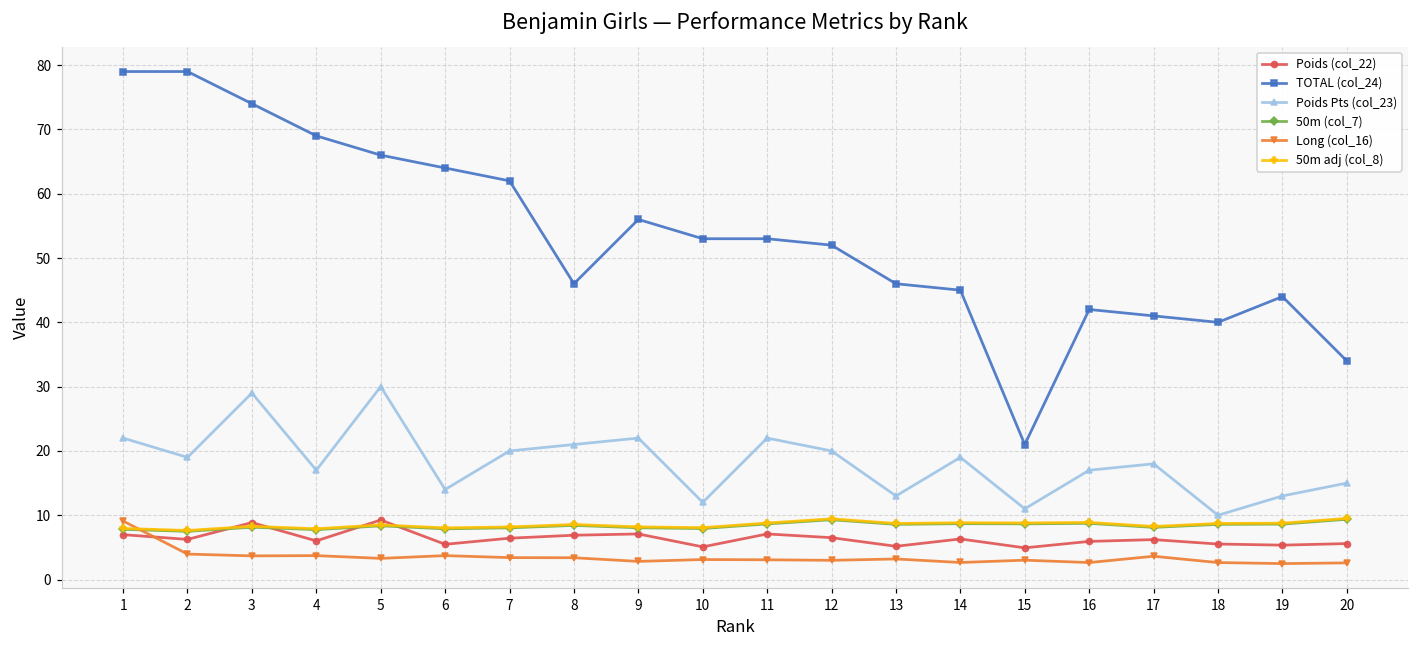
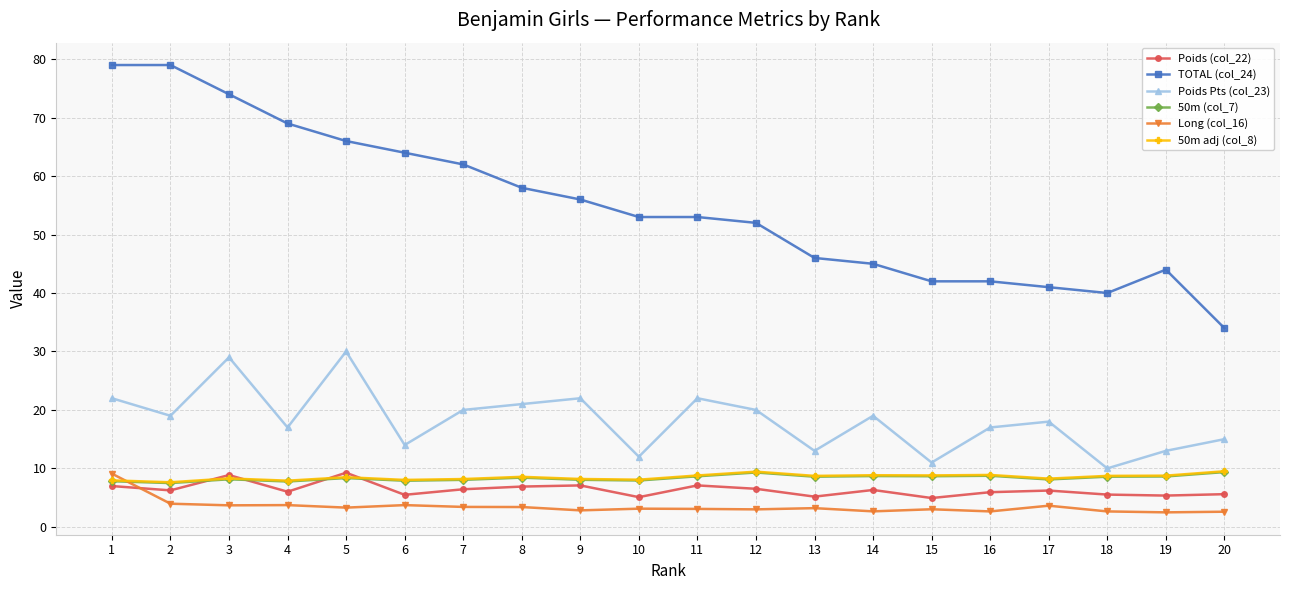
TOTAL (col_24), 8: 46 -> 58
TOTAL (col_24), 15: 21 -> 42
